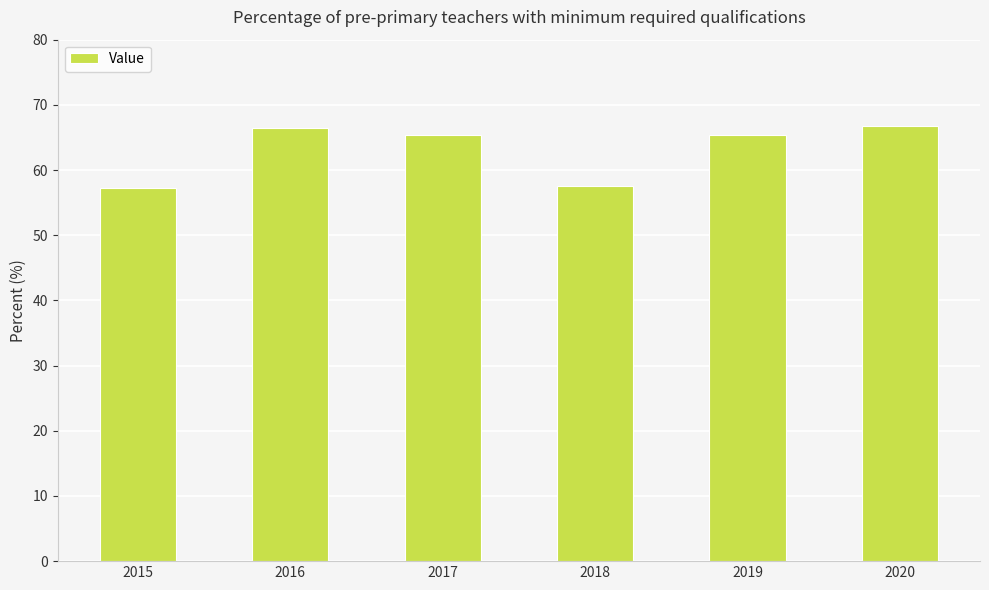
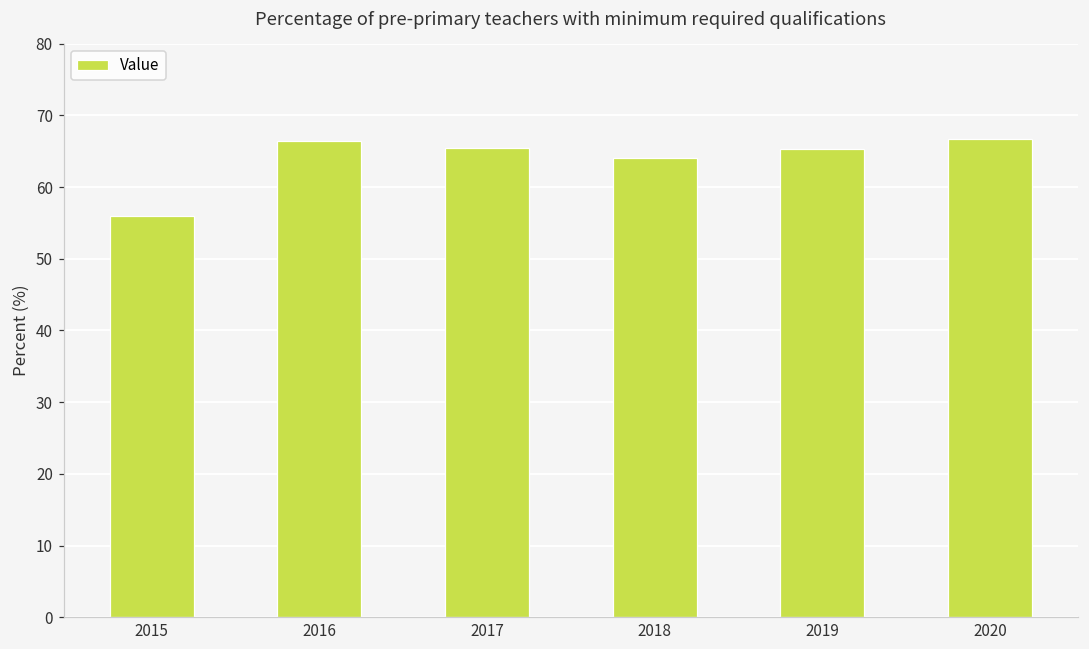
2015: 57 -> 56
2018: 58 -> 64
